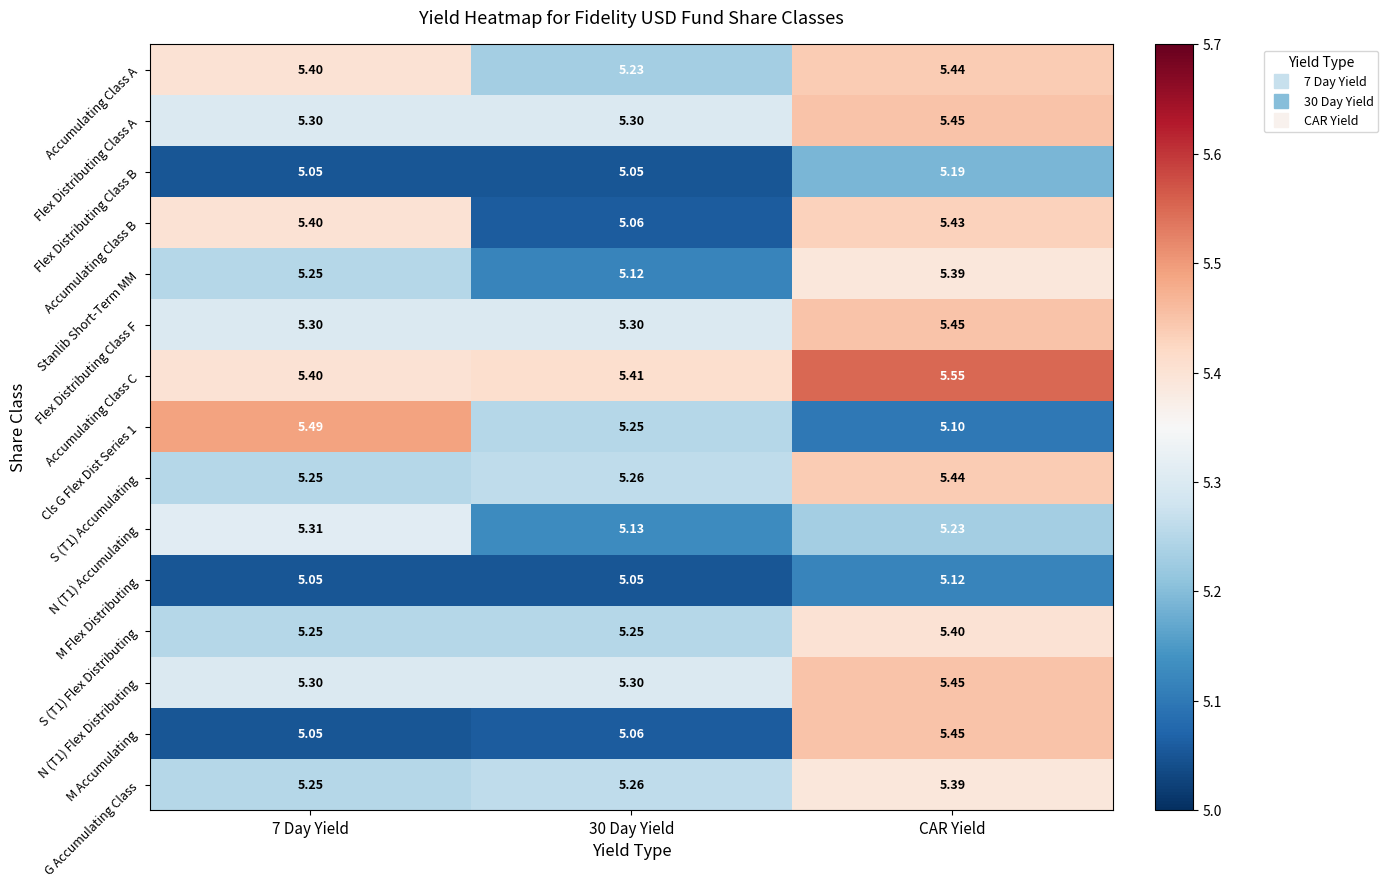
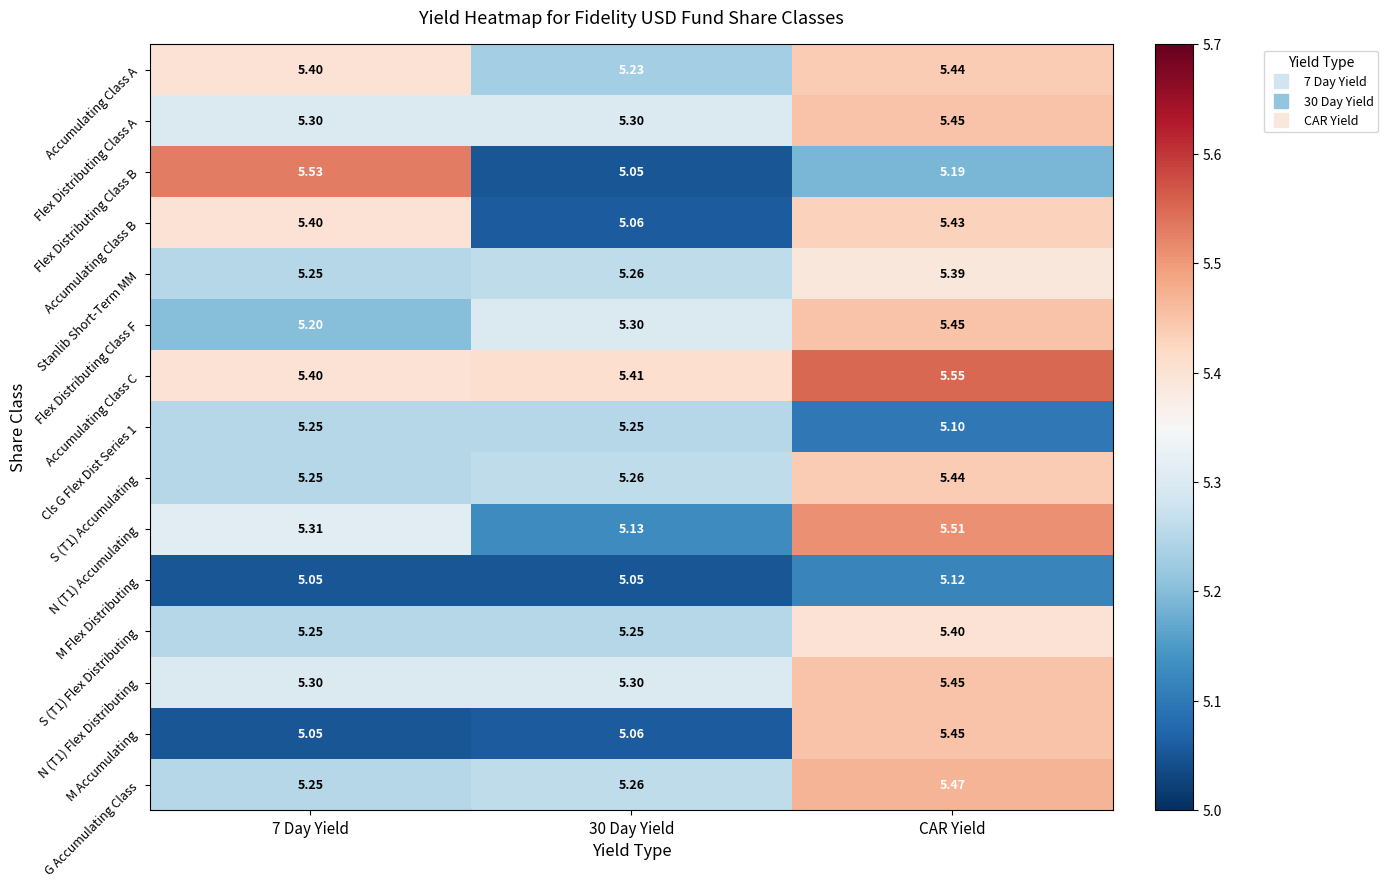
Flex Distributing Class B, 7 Day Yield: 5.05 -> 5.53
Stanlib Short-Term MM, 30 Day Yield: 5.12 -> 5.26
Flex Distributing Class F, 7 Day Yield: 5.30 -> 5.20
Cls G Flex Dist Series 1, 7 Day Yield: 5.49 -> 5.25
N (T1) Accumulating, CAR Yield: 5.23 -> 5.51
G Accumulating Class, CAR Yield: 5.39 -> 5.47
